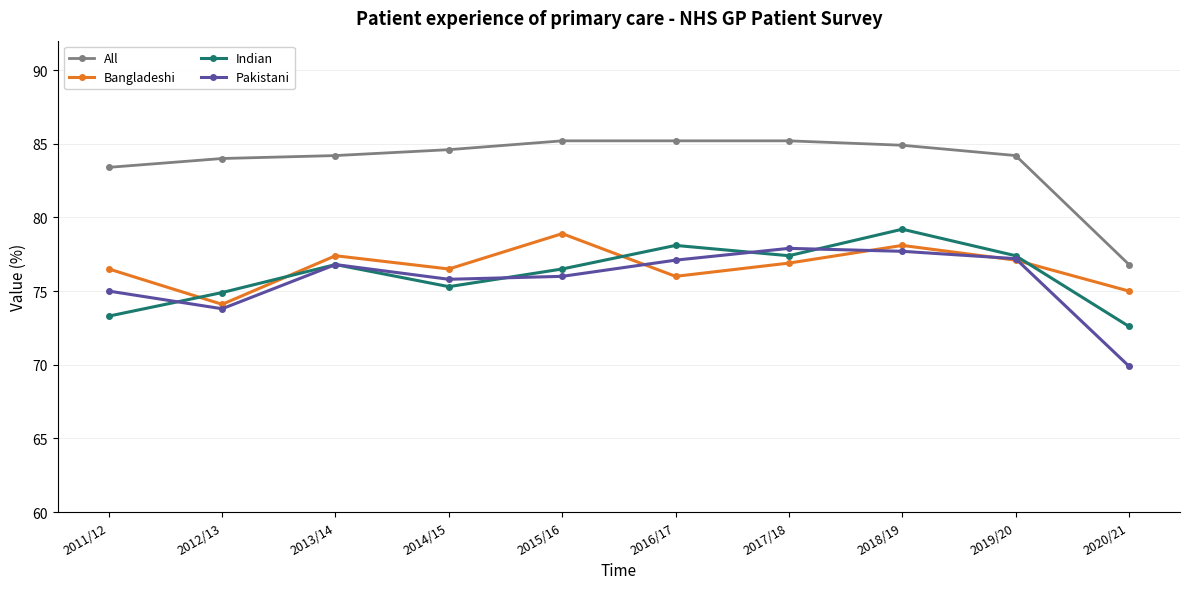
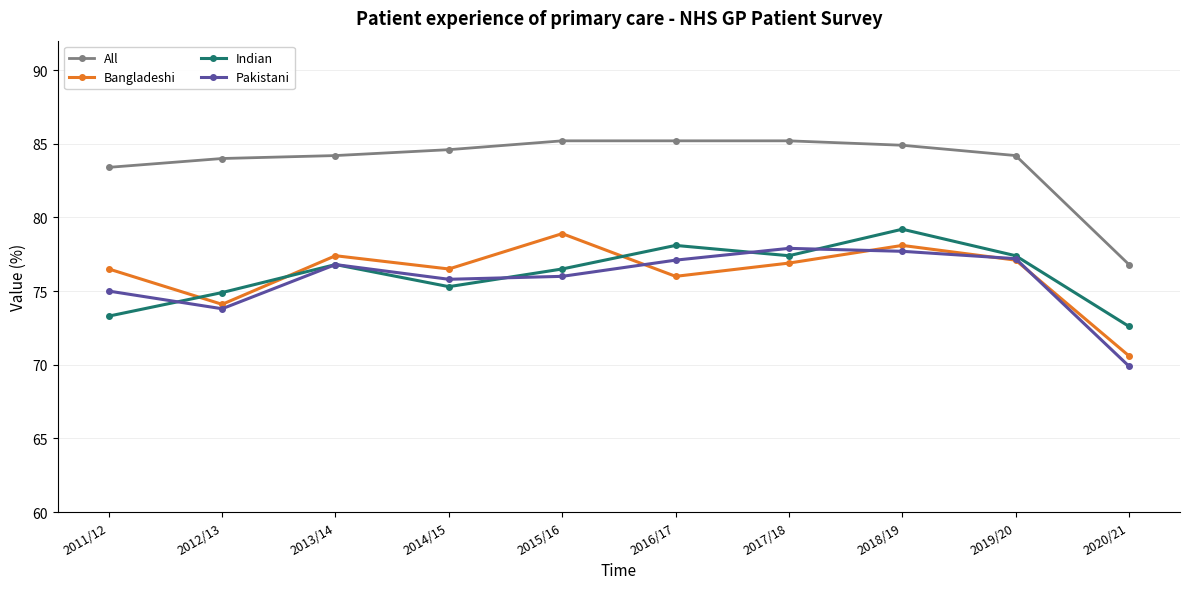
Bangladeshi, 2020/21: 75.0 -> 70.6
